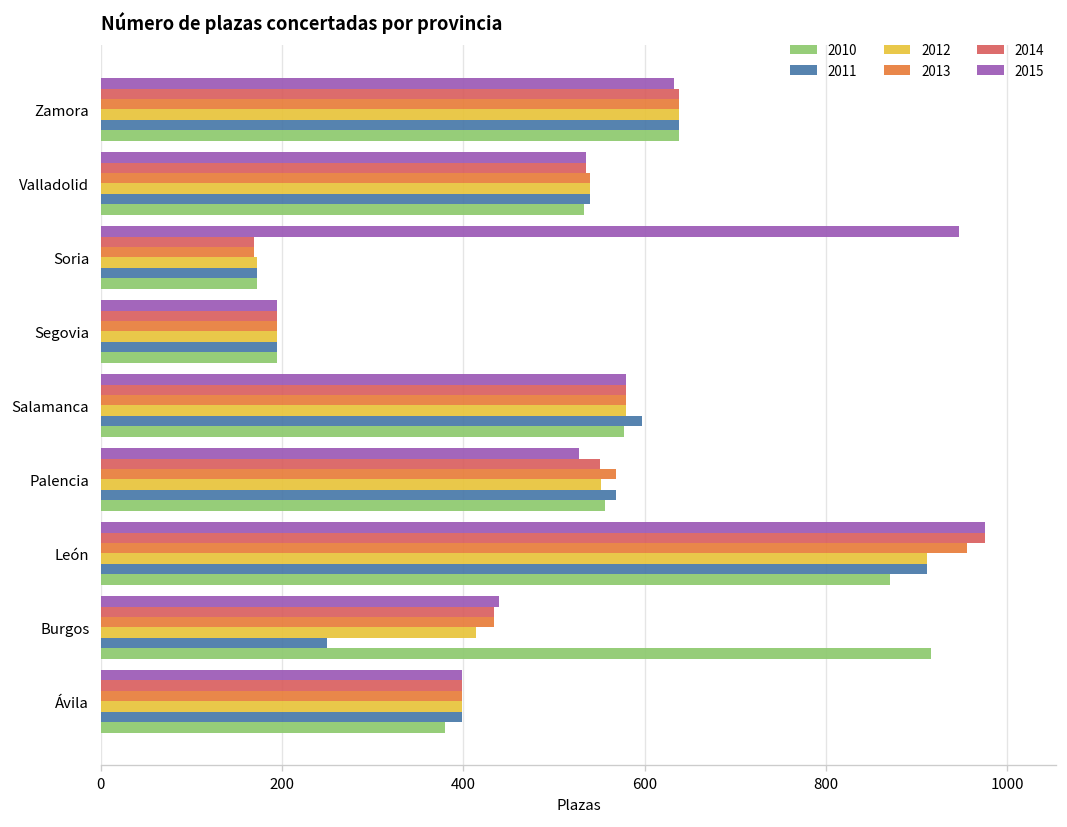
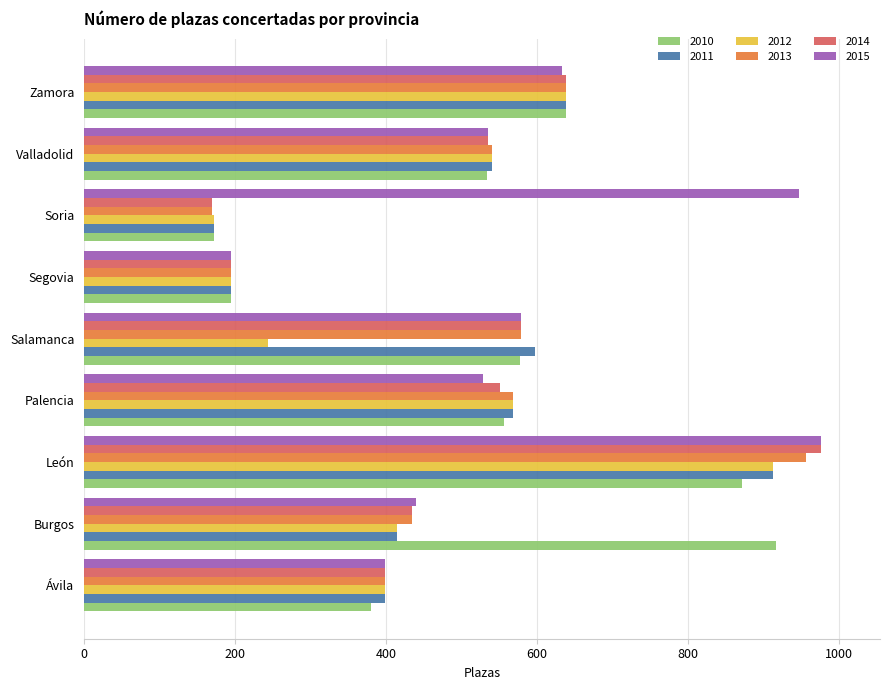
2012, Salamanca: 580 -> 240
2012, Palencia: 550 -> 570
2011, Burgos: 250 -> 410
